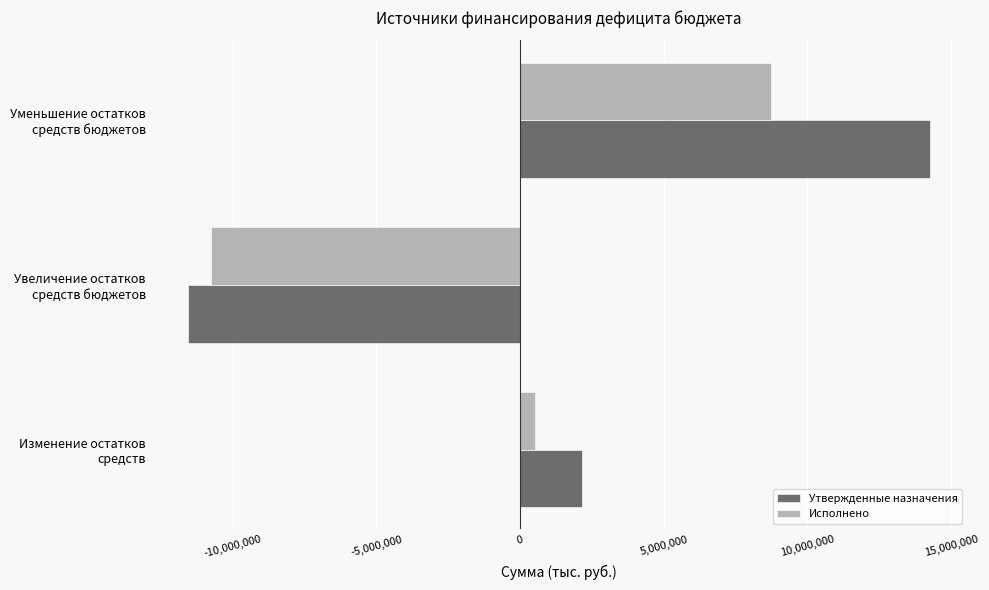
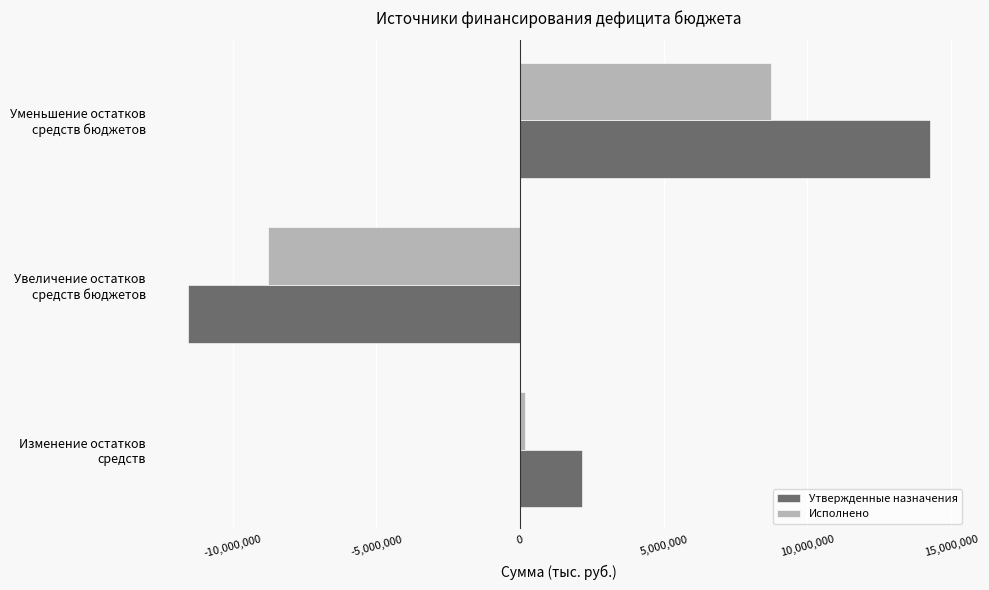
Исполнено, Увеличение остатков средств бюджетов: -10,800,000 -> -8,800,000
Исполнено, Изменение остатков средств: 500,000 -> 200,000
